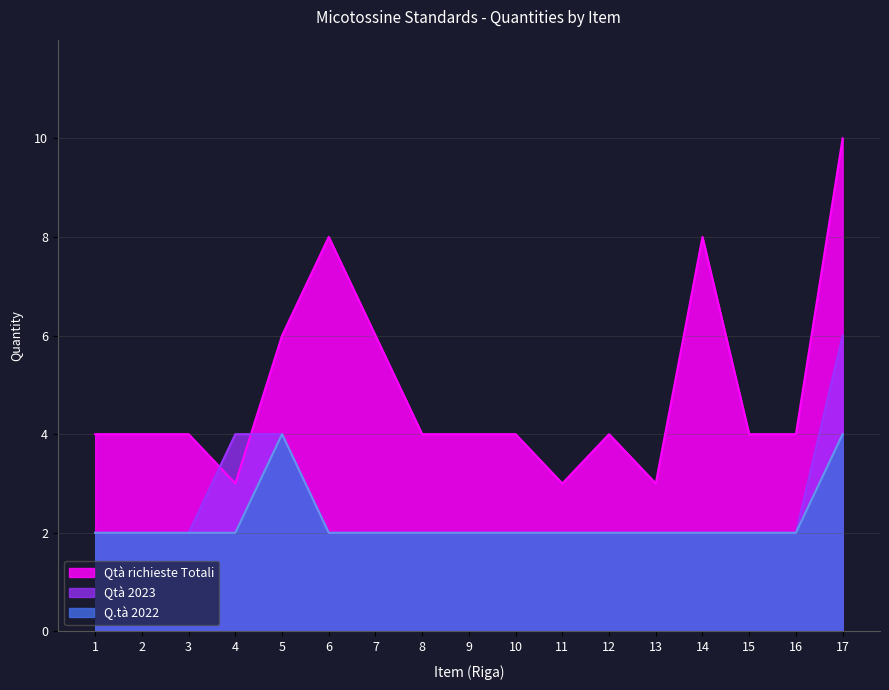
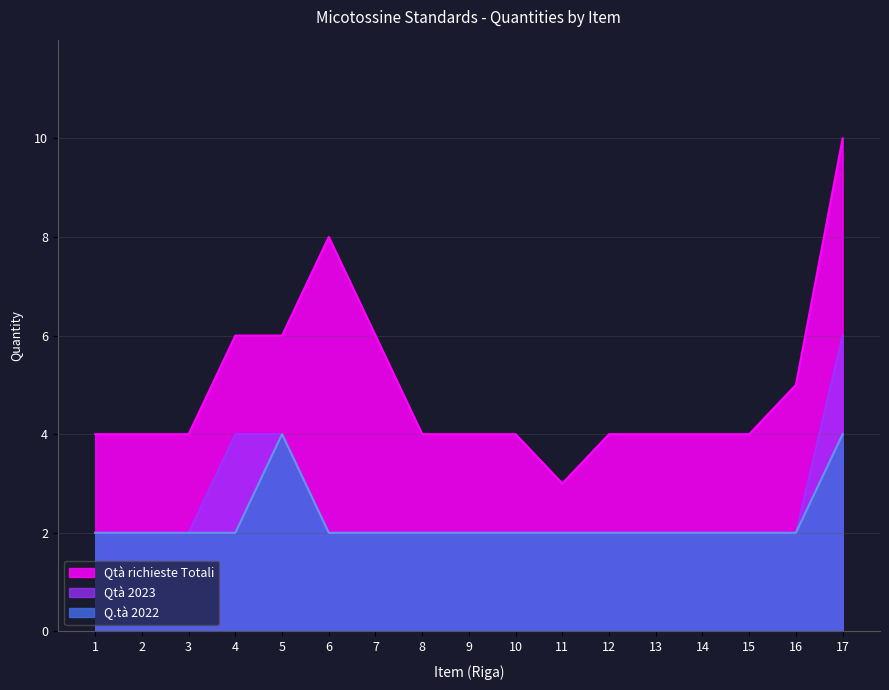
Qtà richieste Totali, 4: 3 -> 6
Qtà richieste Totali, 13: 3 -> 4
Qtà richieste Totali, 14: 8 -> 4
Qtà richieste Totali, 16: 4 -> 5
